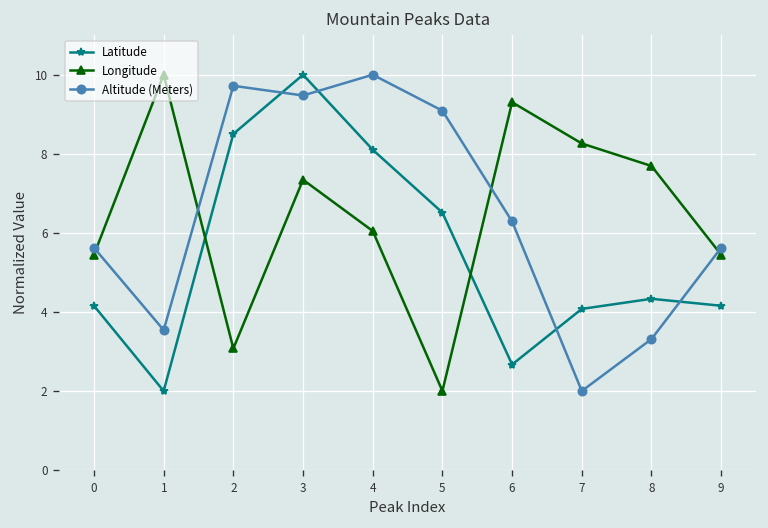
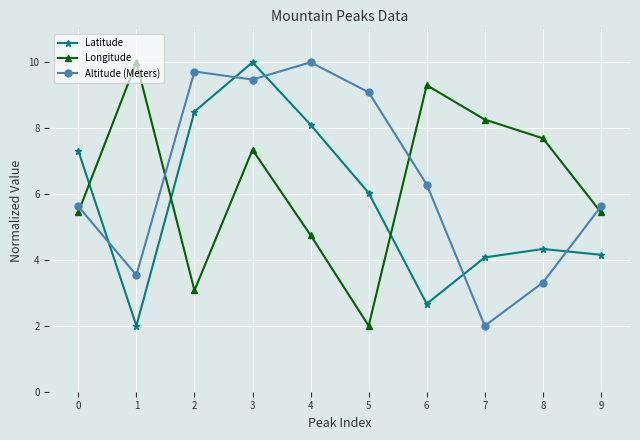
Latitude, 0: 4.2 -> 7.3
Longitude, 4: 6.0 -> 4.8
Latitude, 5: 6.5 -> 6.0
